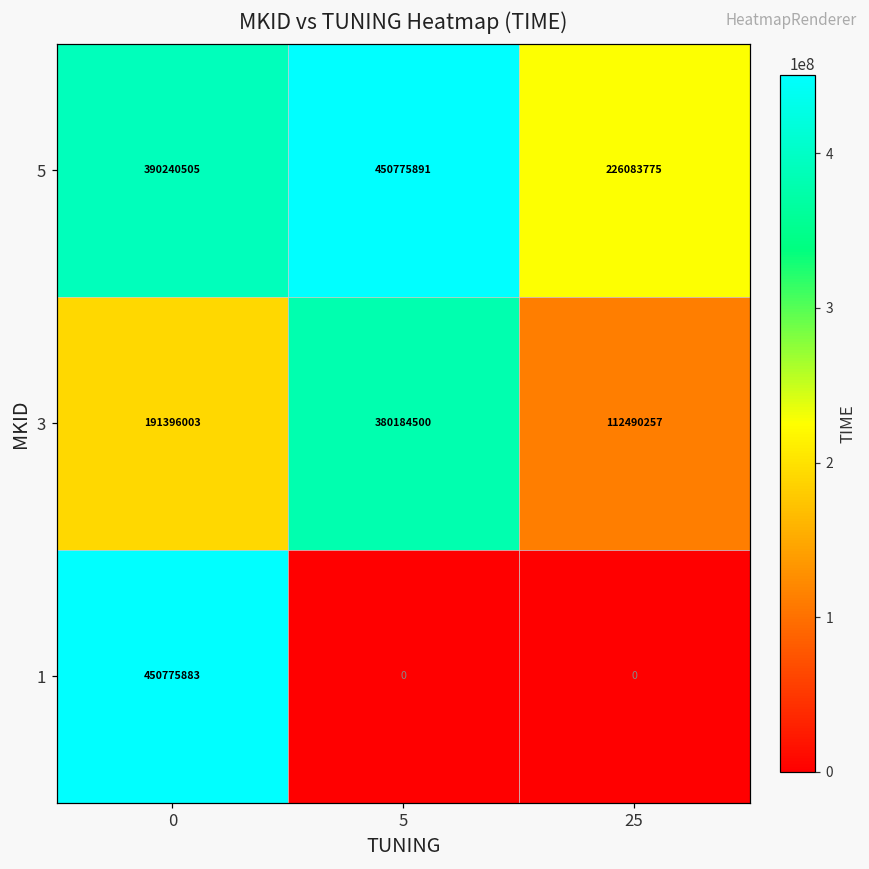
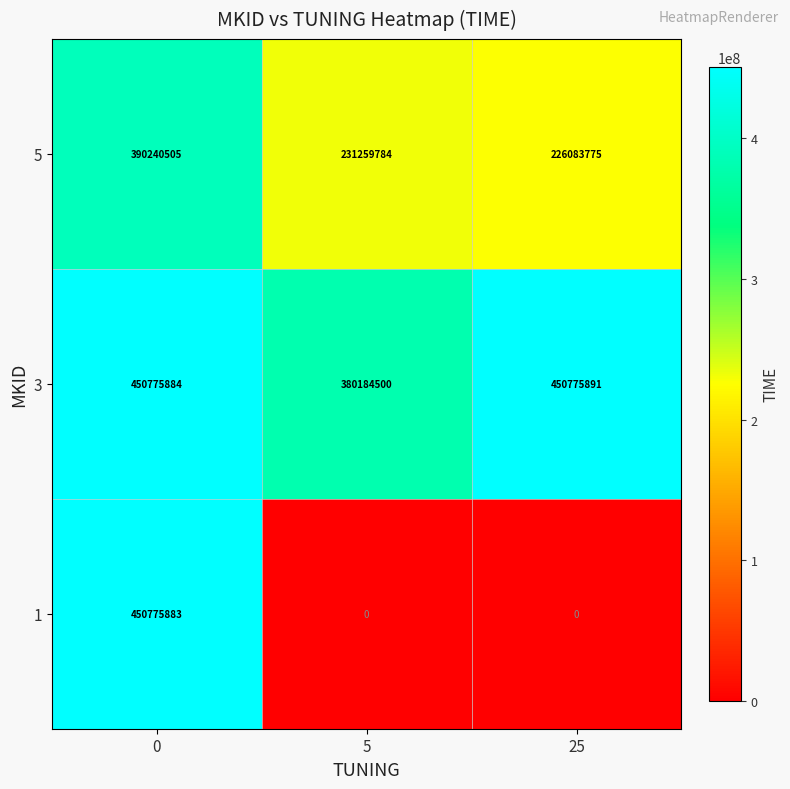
5, 5: 450775891 -> 231259784
3, 0: 191396003 -> 450775884
3, 25: 112490257 -> 450775891
